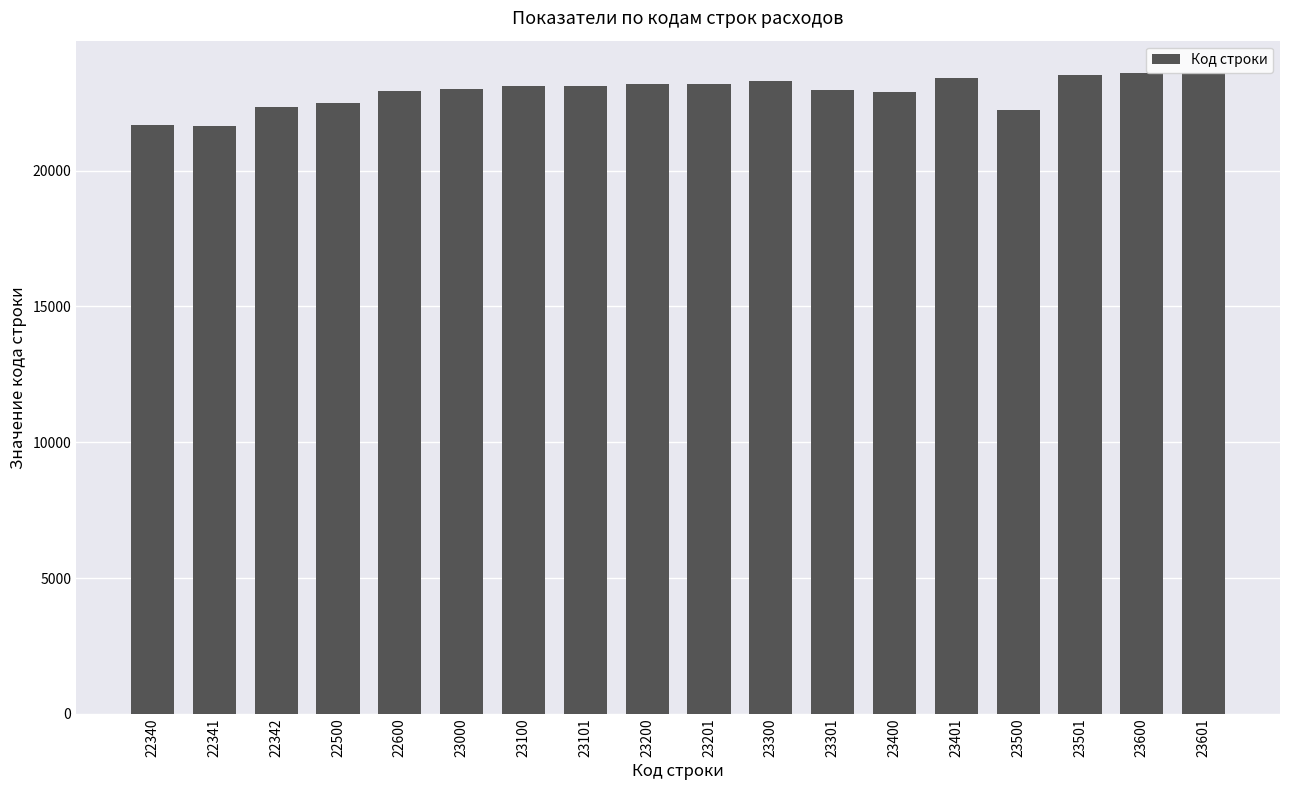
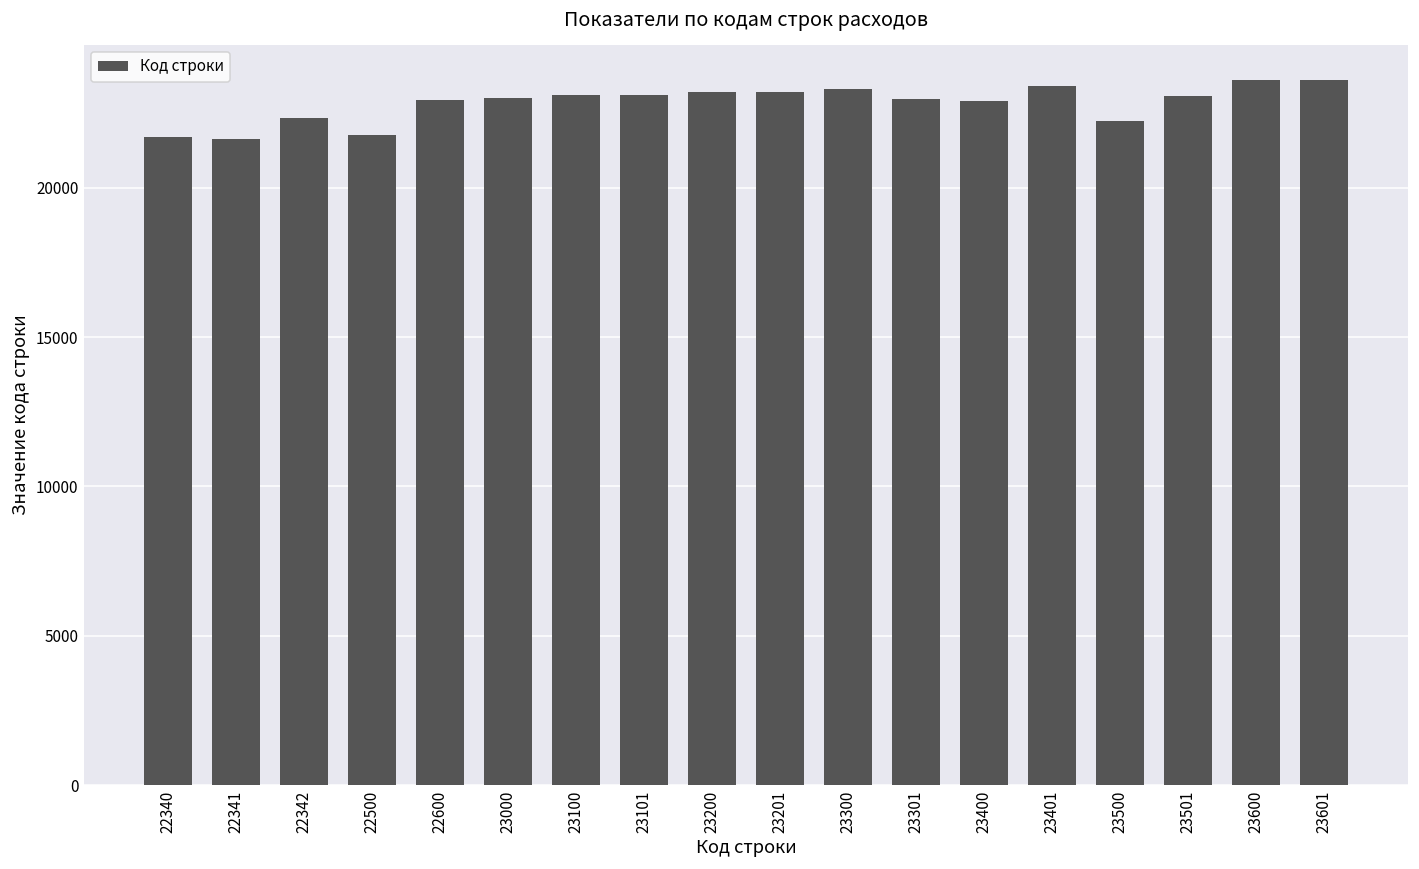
22500: 22500 -> 21800
23501: 23500 -> 23100
